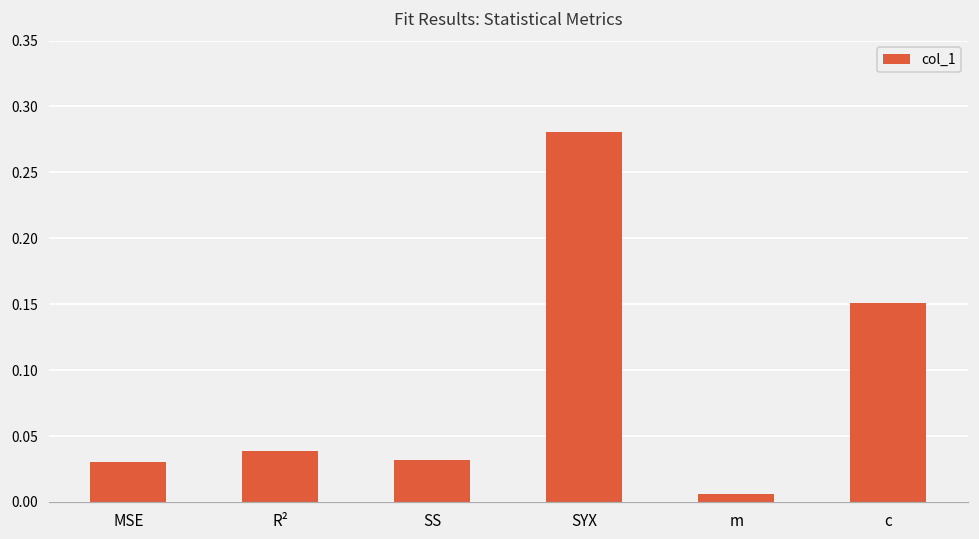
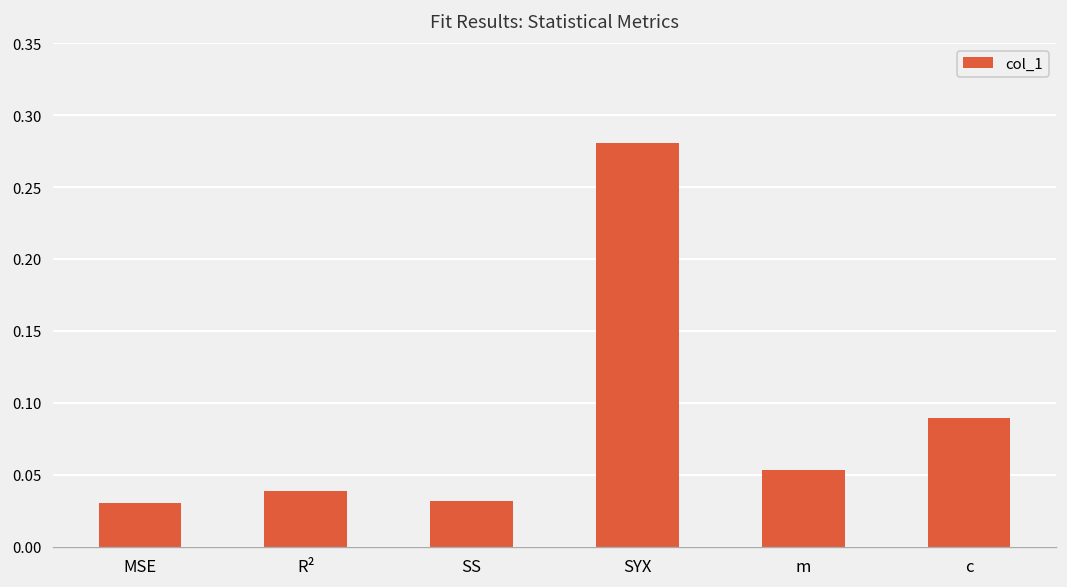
m: 0.006 -> 0.053
c: 0.151 -> 0.089
